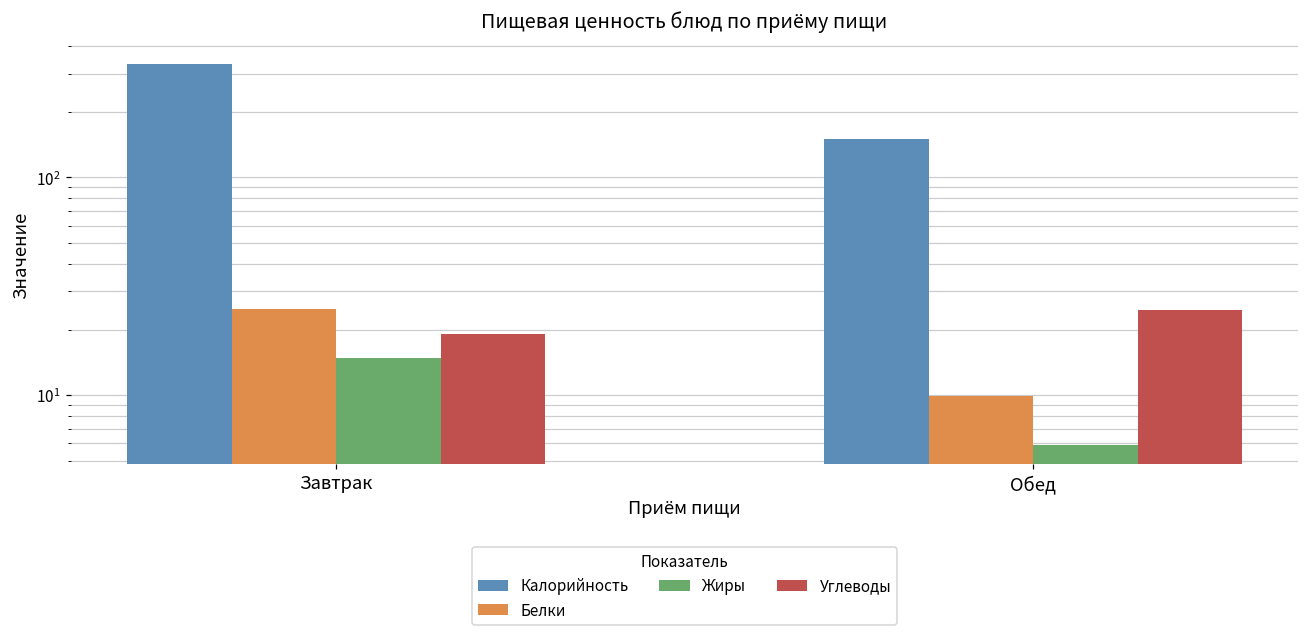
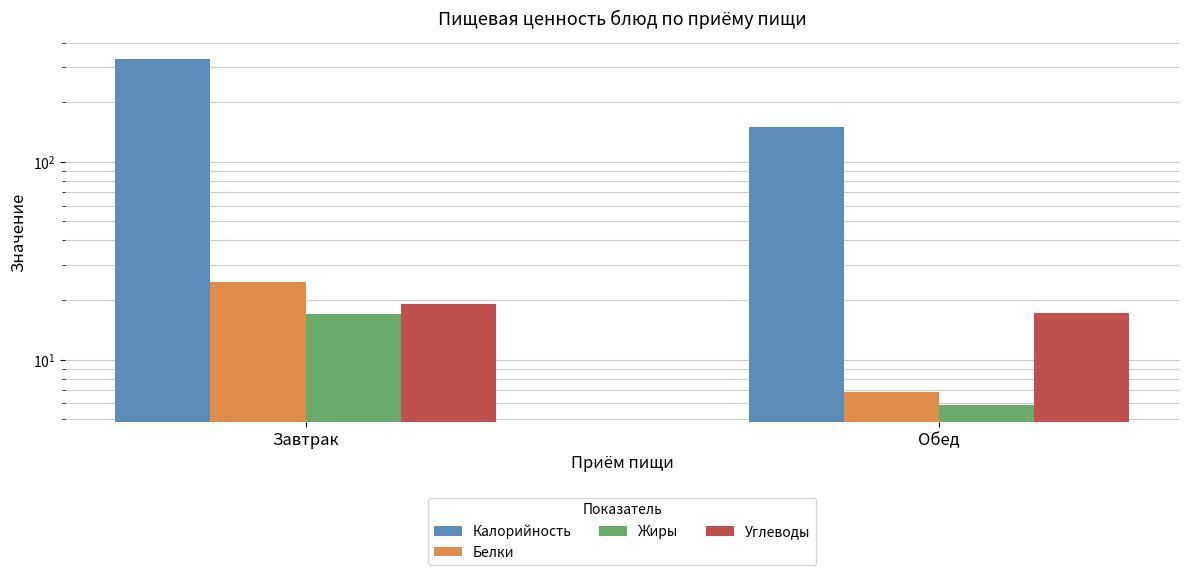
Жиры, Завтрак: 15 -> 17
Белки, Обед: 10 -> 6.9
Углеводы, Обед: 25 -> 17
